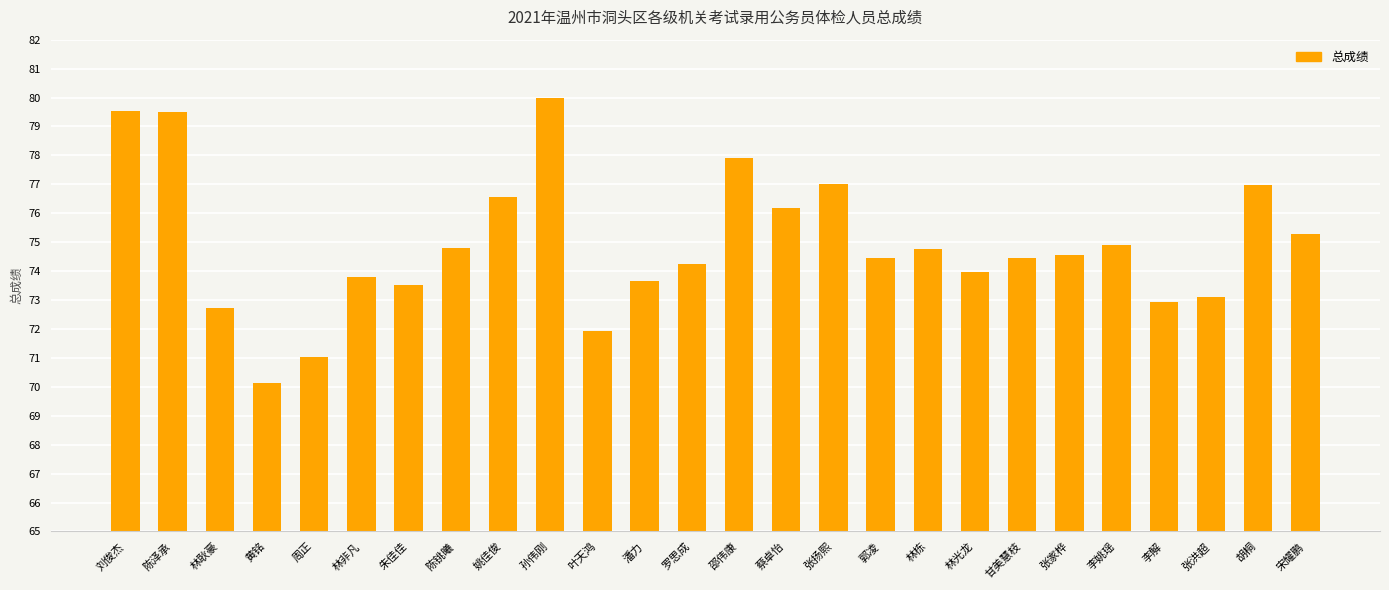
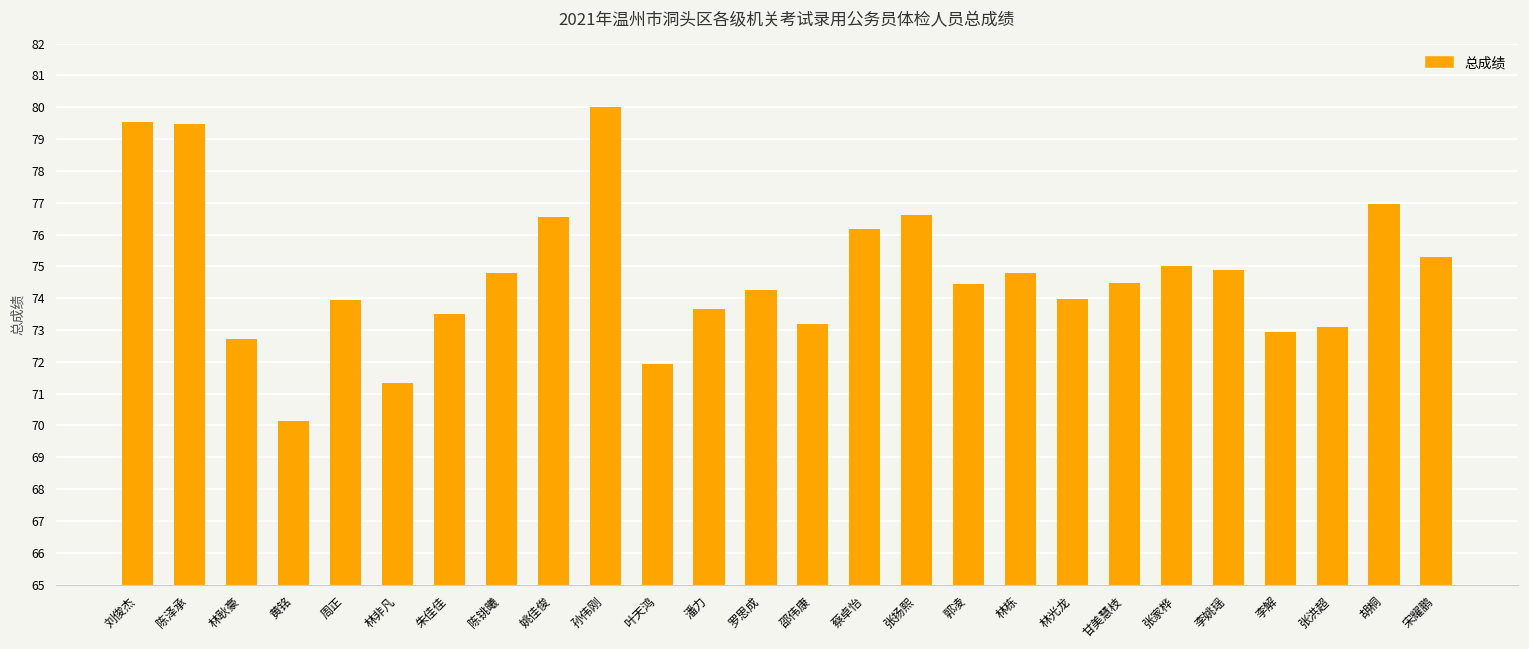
周正: 71.0 -> 73.9
林非凡: 73.8 -> 71.3
邵伟康: 77.9 -> 73.2
张扬熙: 77.0 -> 76.6
张家桦: 74.5 -> 75.0
